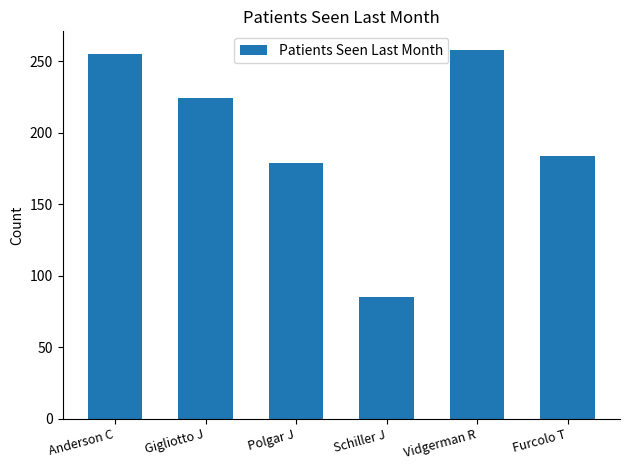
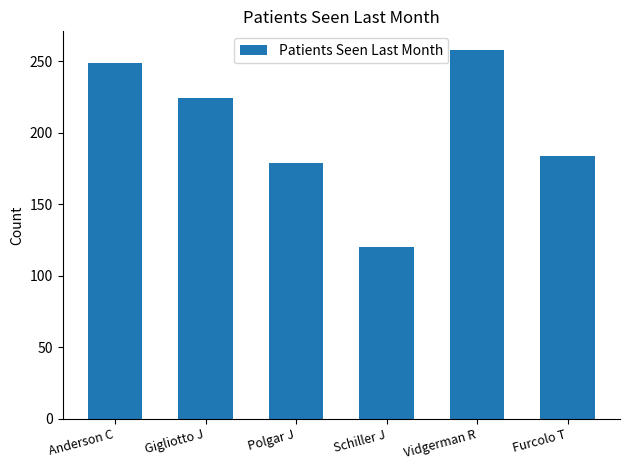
Anderson C: 255 -> 249
Schiller J: 85 -> 120
